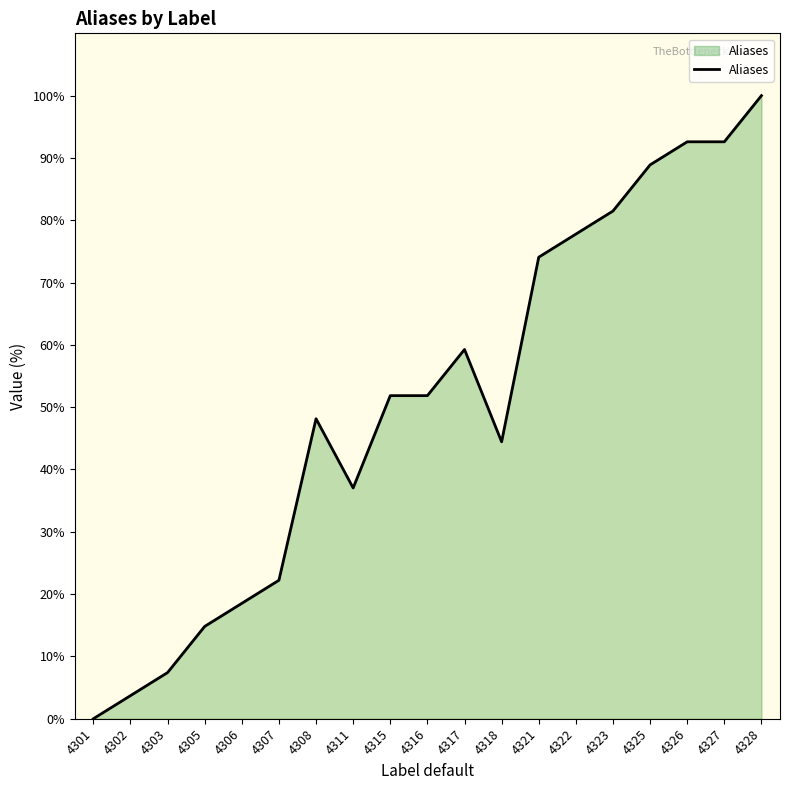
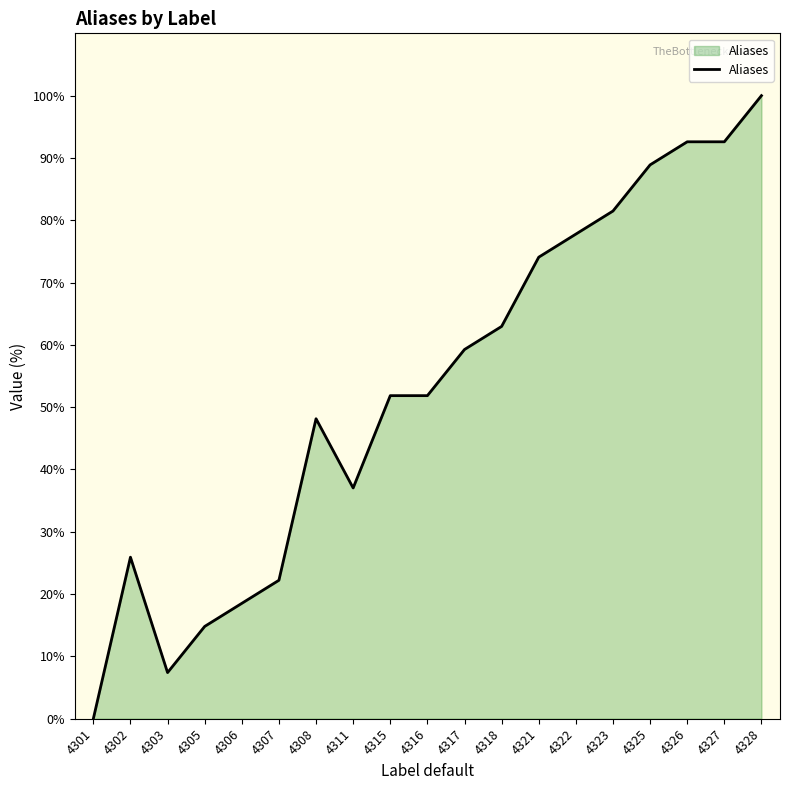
4302: 4% -> 26%
4318: 44% -> 63%
